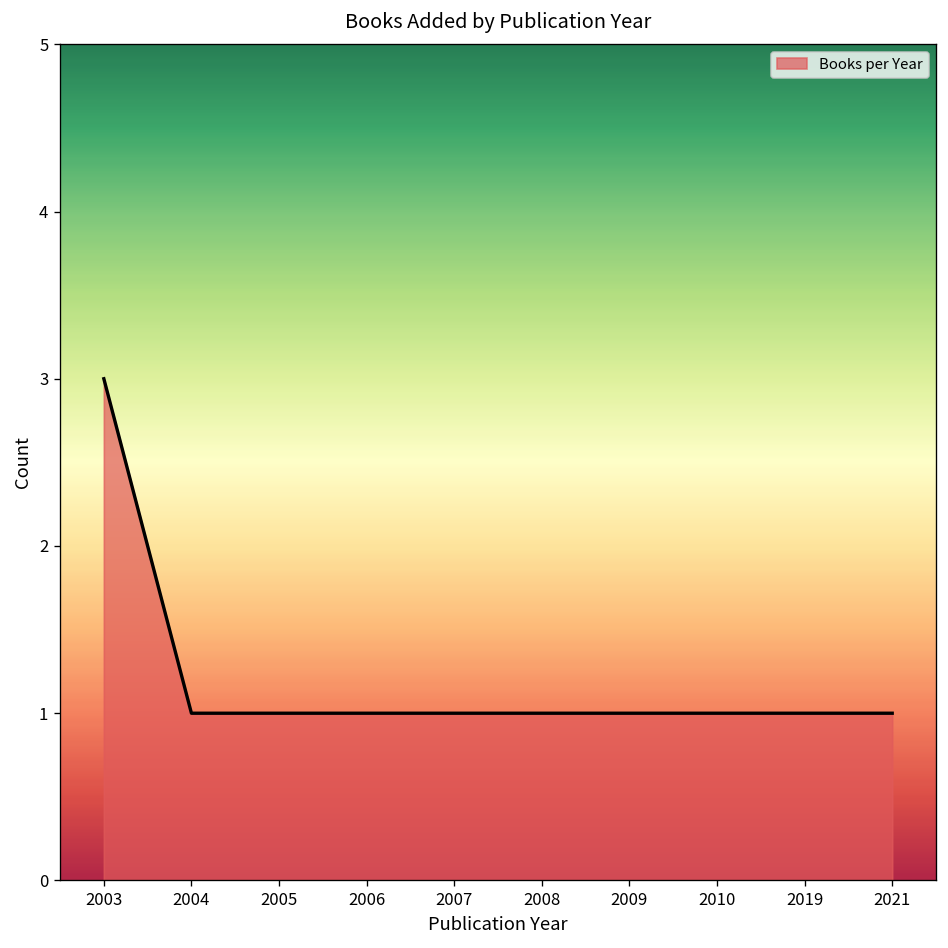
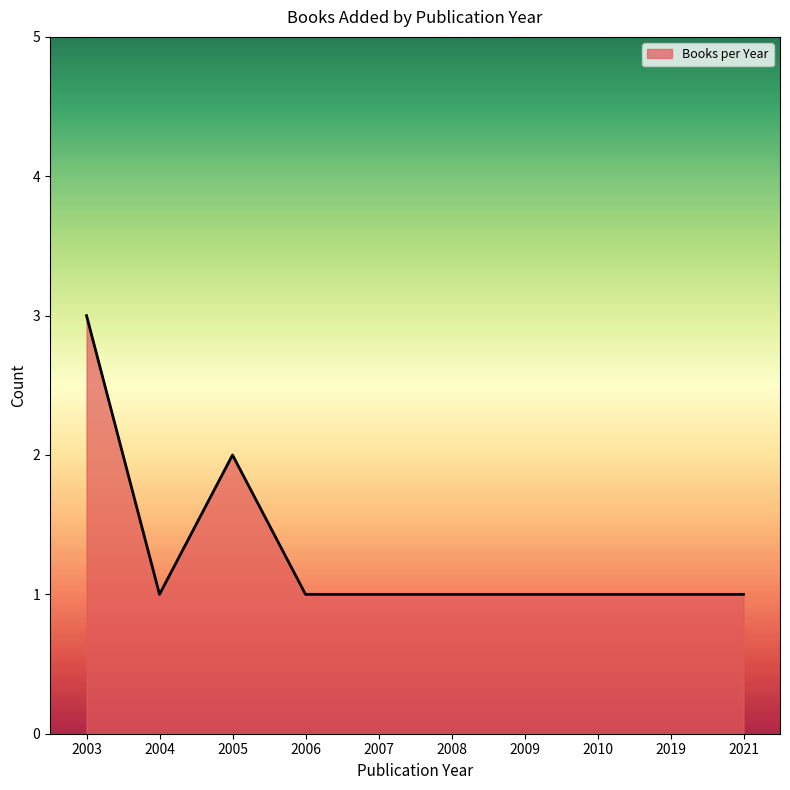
2005: 1 -> 2
